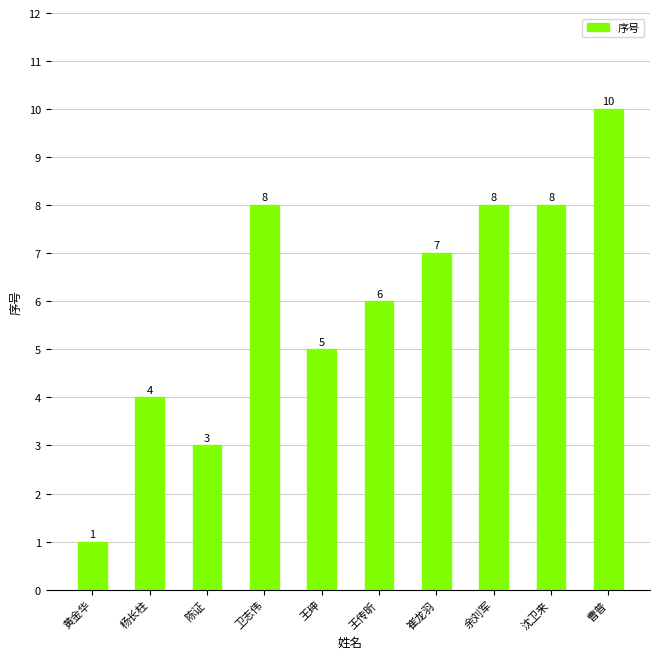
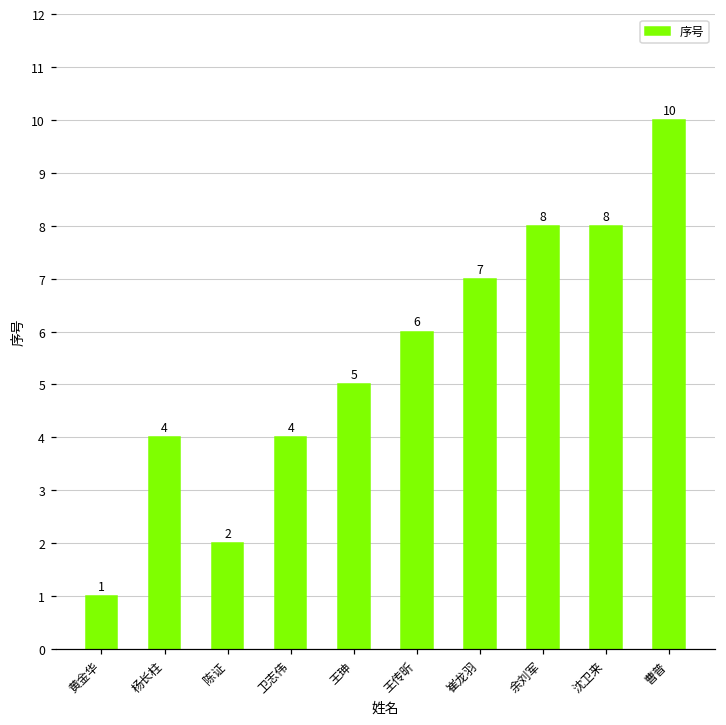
陈证: 3 -> 2
卫志伟: 8 -> 4
